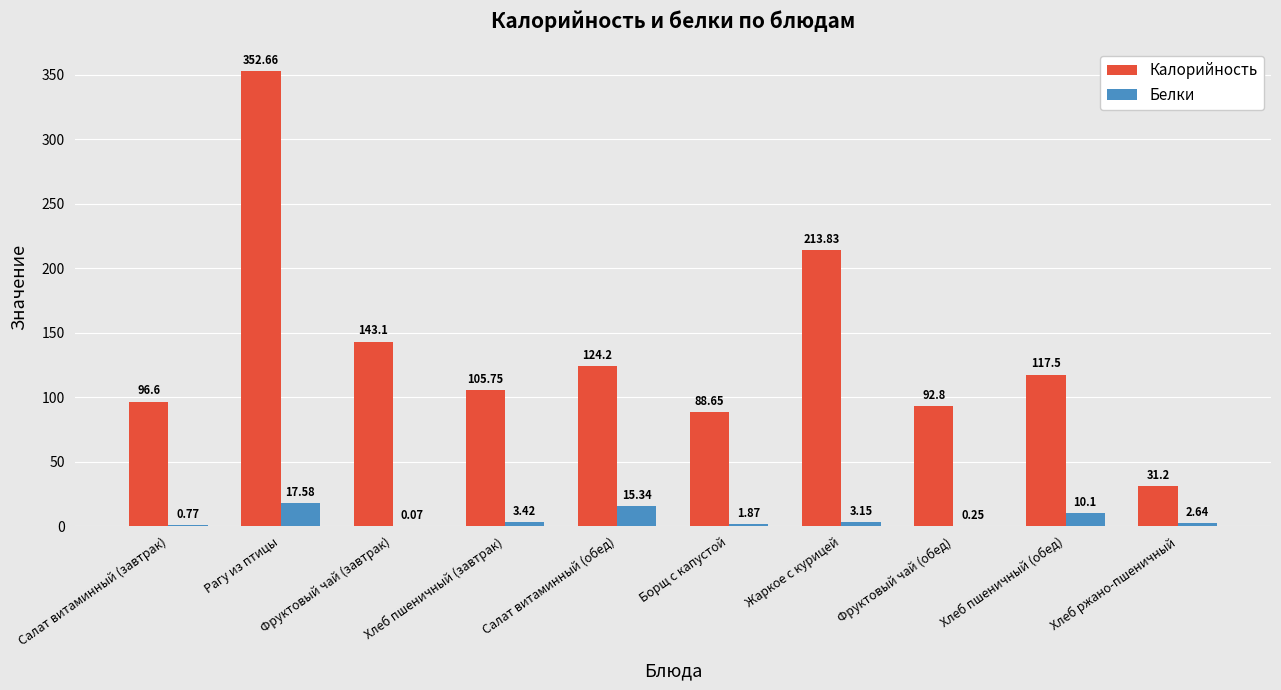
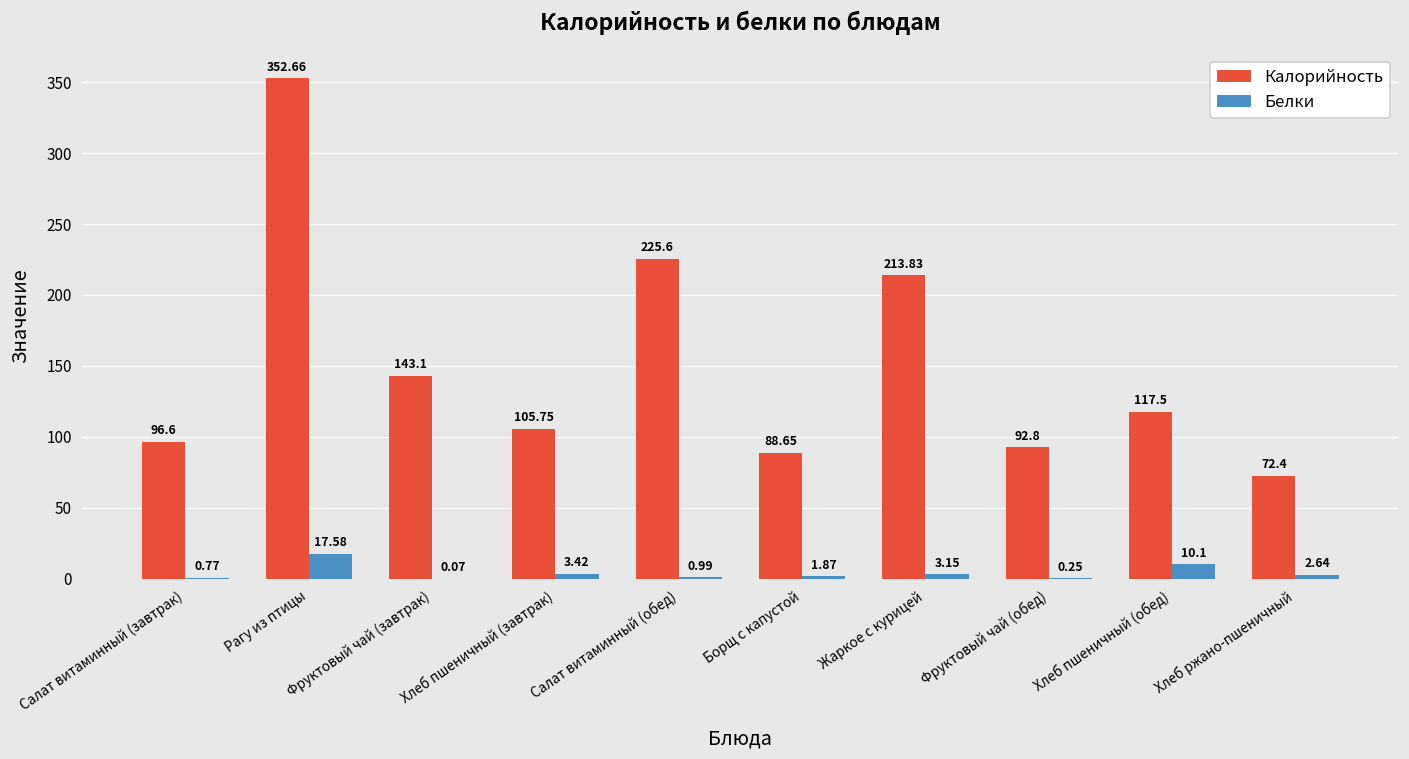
Калорийность, Салат витаминный (обед): 124.2 -> 225.6
Белки, Салат витаминный (обед): 15.34 -> 0.99
Калорийность, Хлеб ржано-пшеничный: 31.2 -> 72.4
